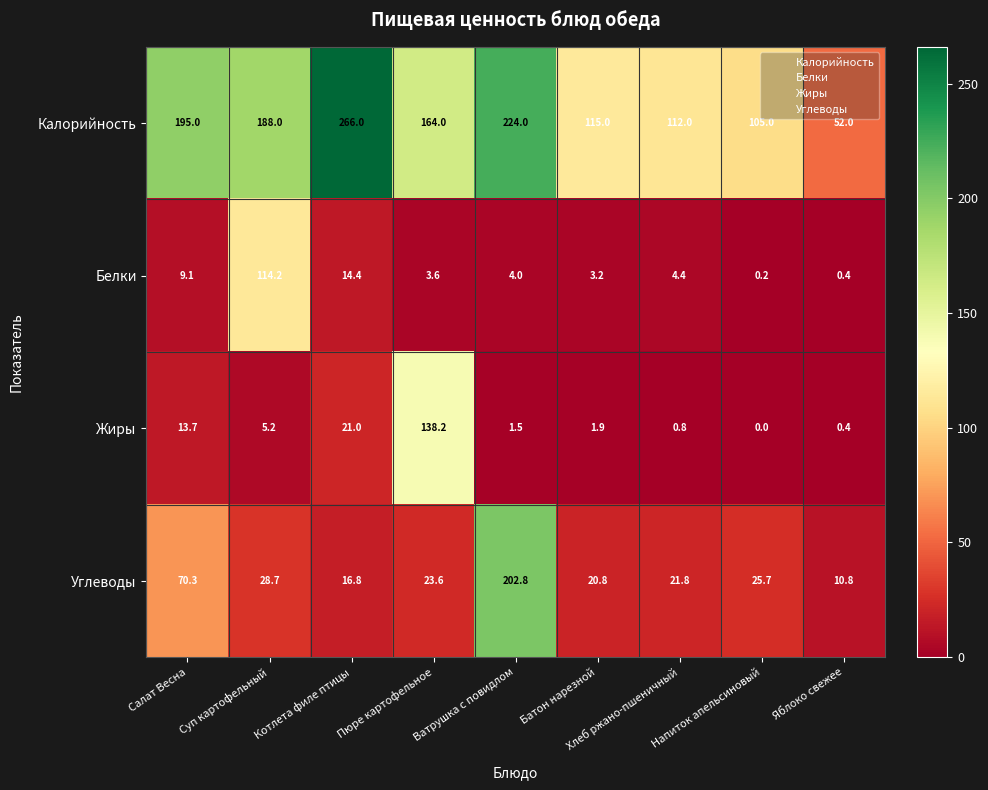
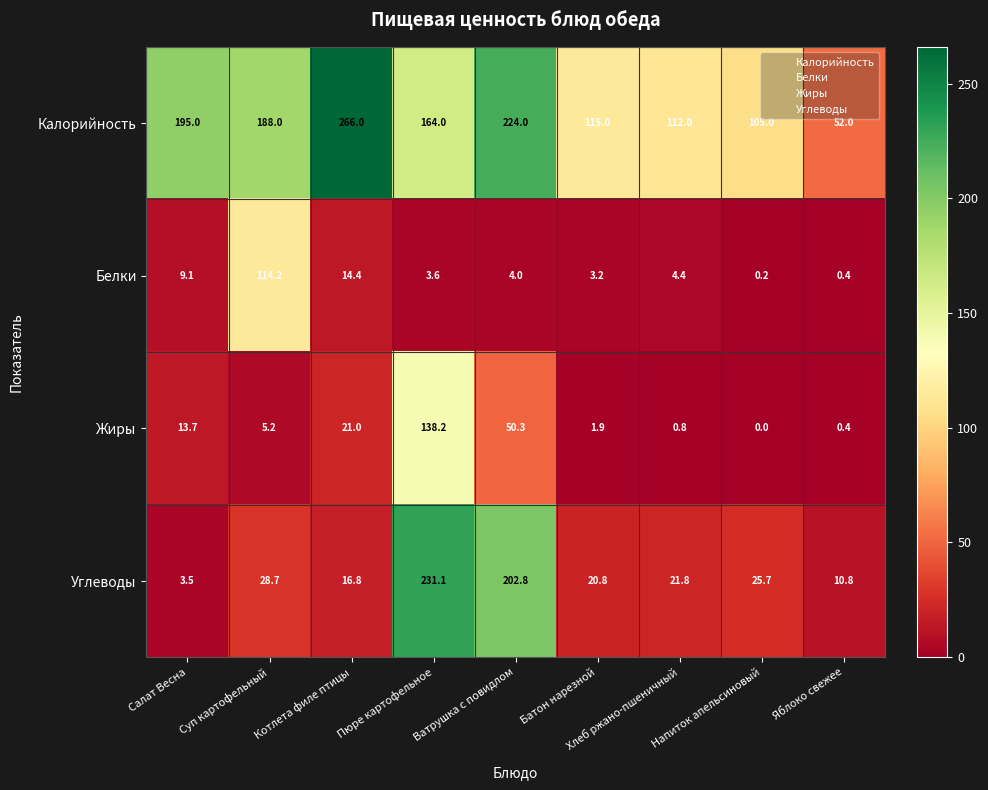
Жиры, Ватрушка с повидлом: 1.5 -> 50.3
Углеводы, Салат Весна: 70.3 -> 3.5
Углеводы, Пюре картофельное: 23.6 -> 231.1
